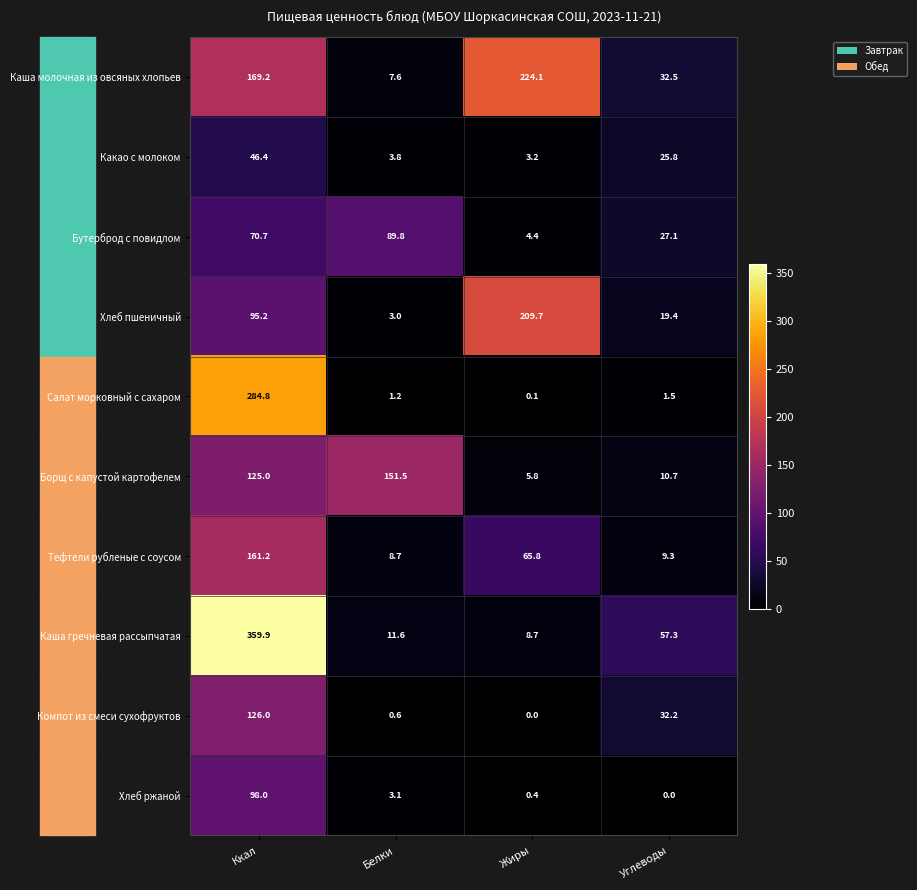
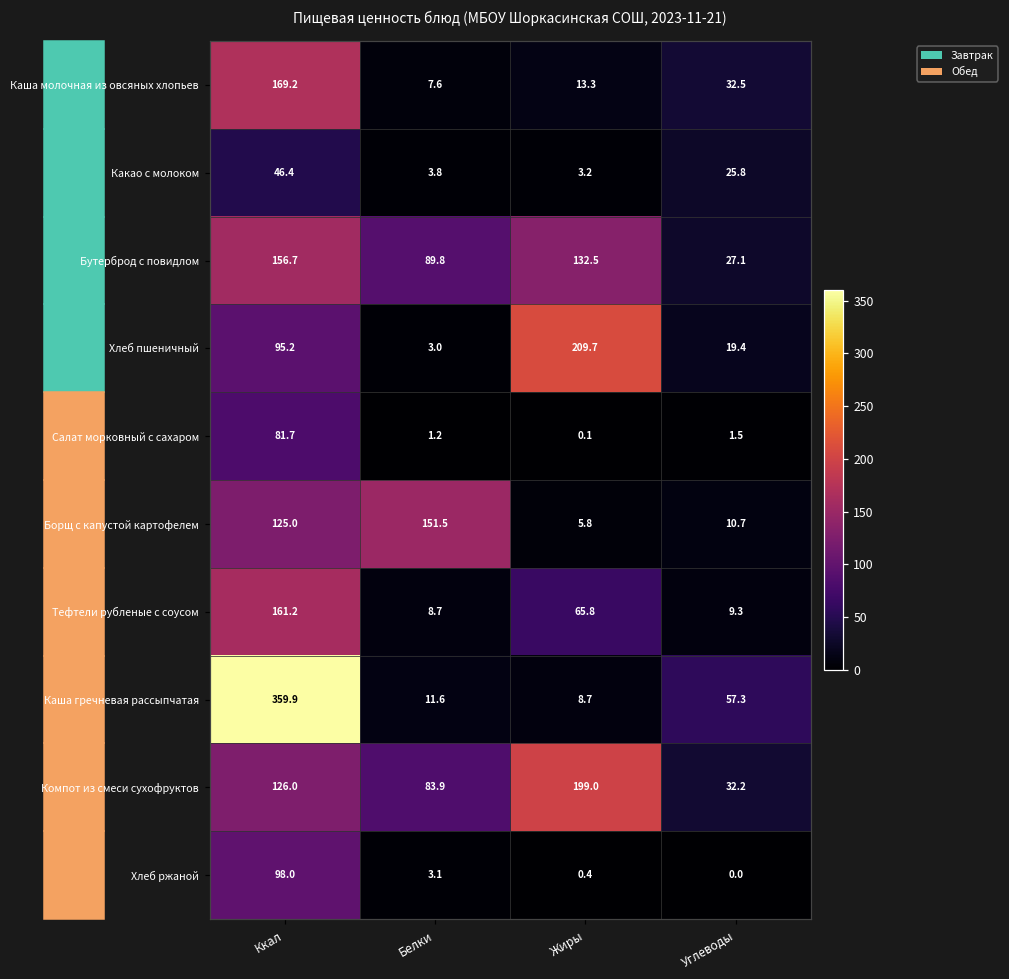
Каша молочная из овсяных хлопьев, Жиры: 224.1 -> 13.3
Бутерброд с повидлом, Ккал: 70.7 -> 156.7
Бутерброд с повидлом, Жиры: 4.4 -> 132.5
Салат морковный с сахаром, Ккал: 284.8 -> 81.7
Компот из смеси сухофруктов, Белки: 0.6 -> 83.9
Компот из смеси сухофруктов, Жиры: 0.0 -> 199.0
